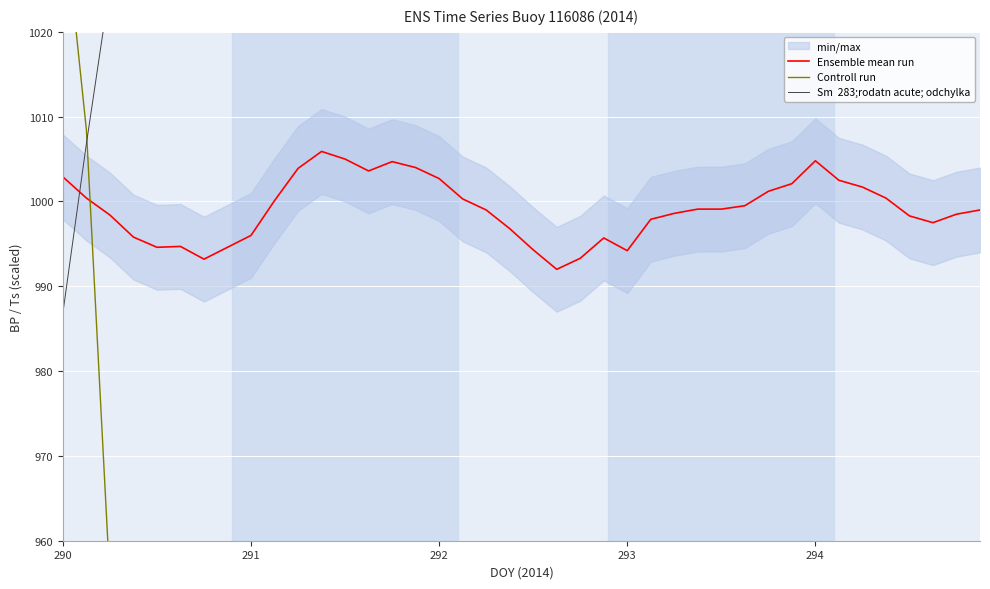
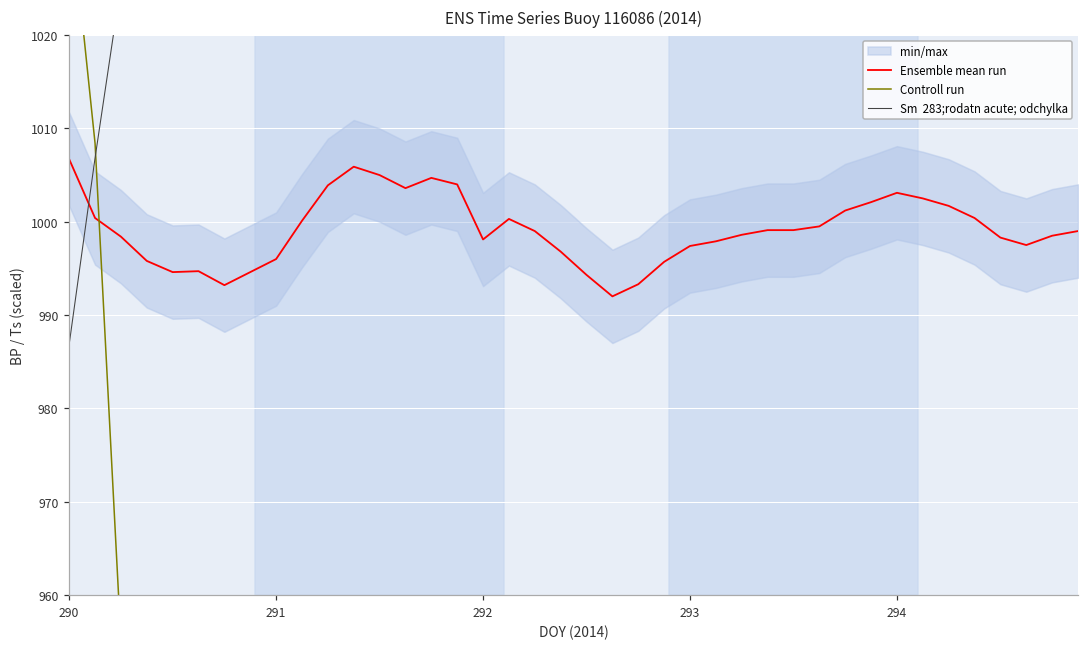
Ensemble mean run, 290: 1003 -> 1007
Ensemble mean run, 292: 1003 -> 998
Ensemble mean run, 293: 994 -> 997
Ensemble mean run, 294: 1005 -> 1003
